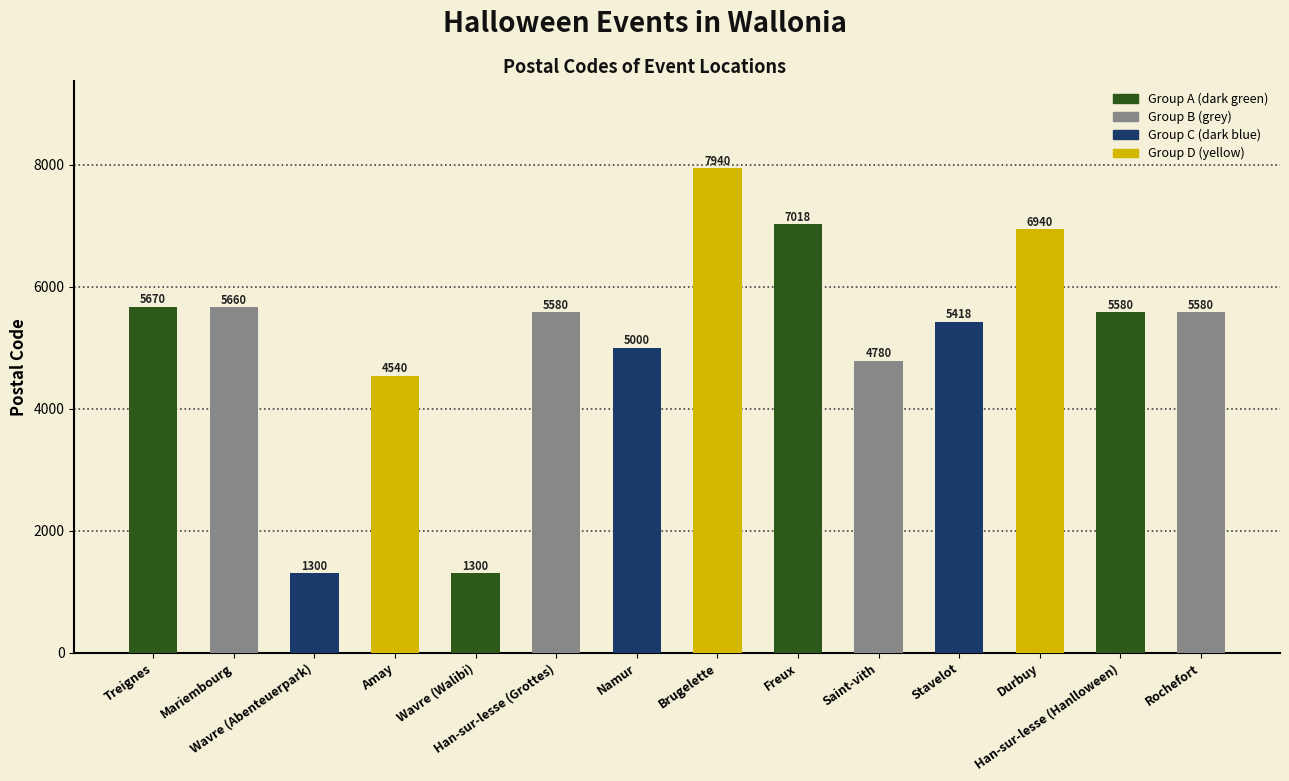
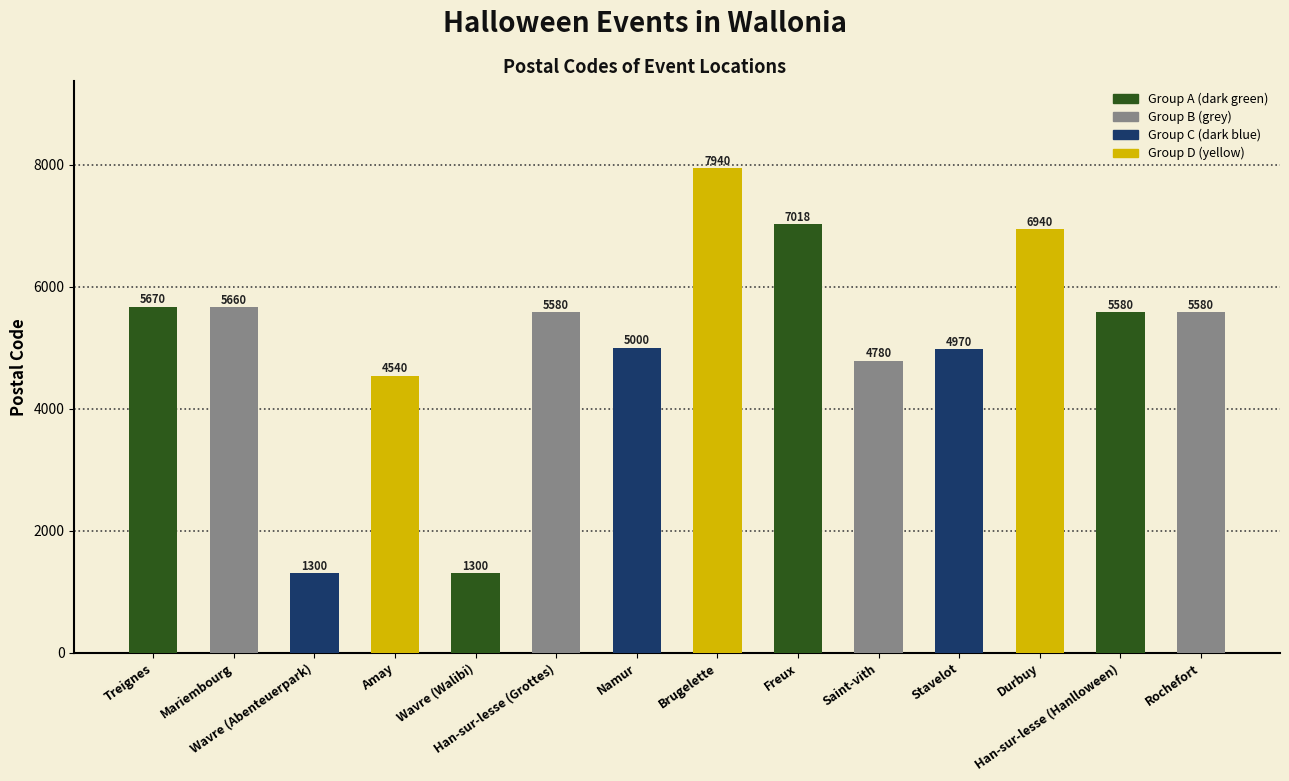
Stavelot: 5418 -> 4970
